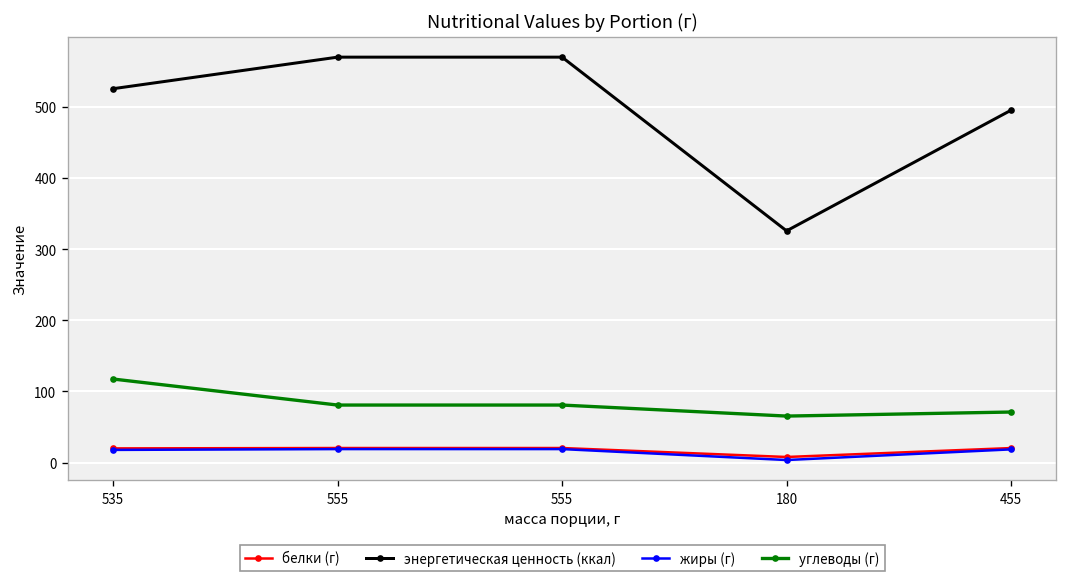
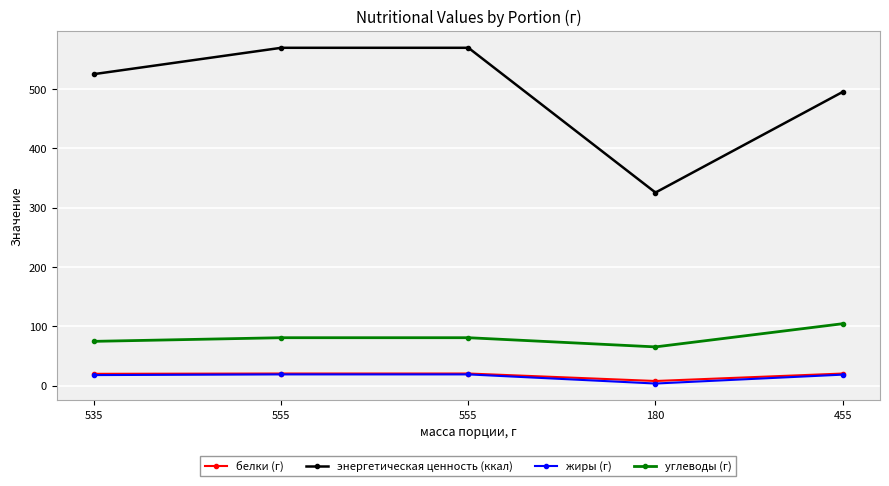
углеводы (г), 535: 120 -> 70
углеводы (г), 455: 70 -> 100
